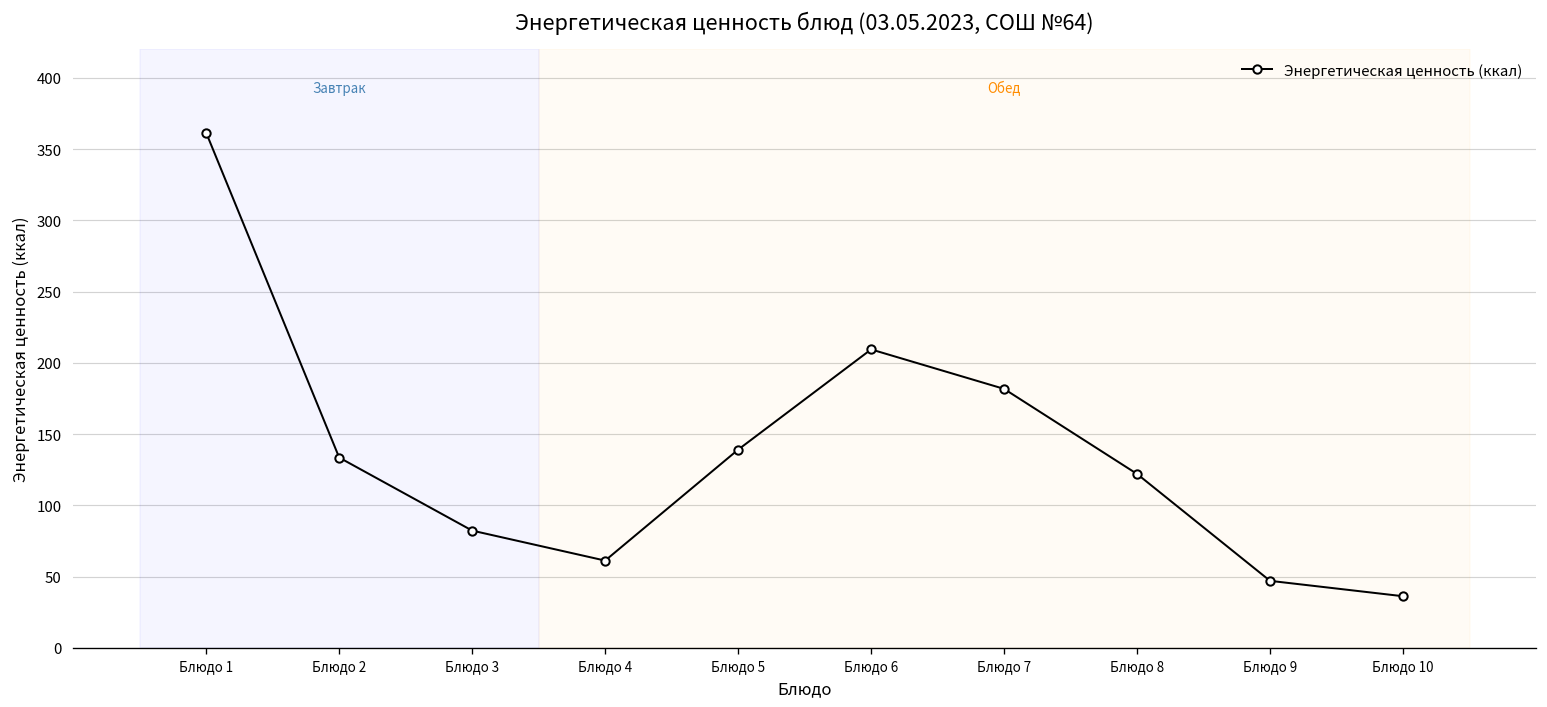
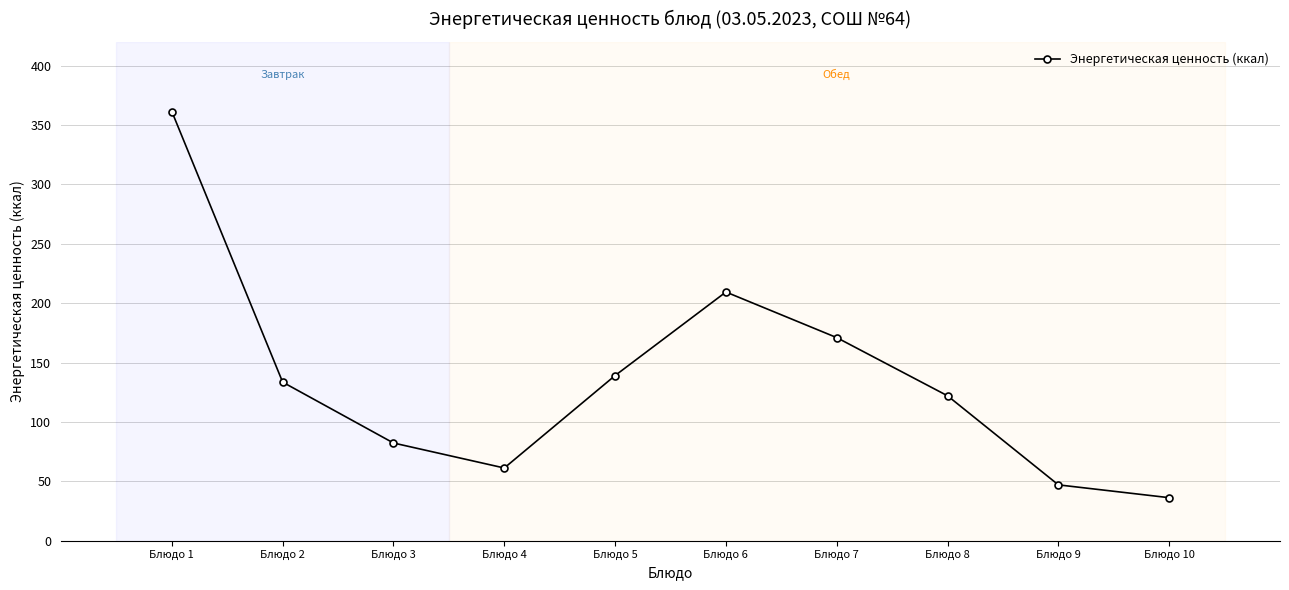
Блюдо 7: 182 -> 171
